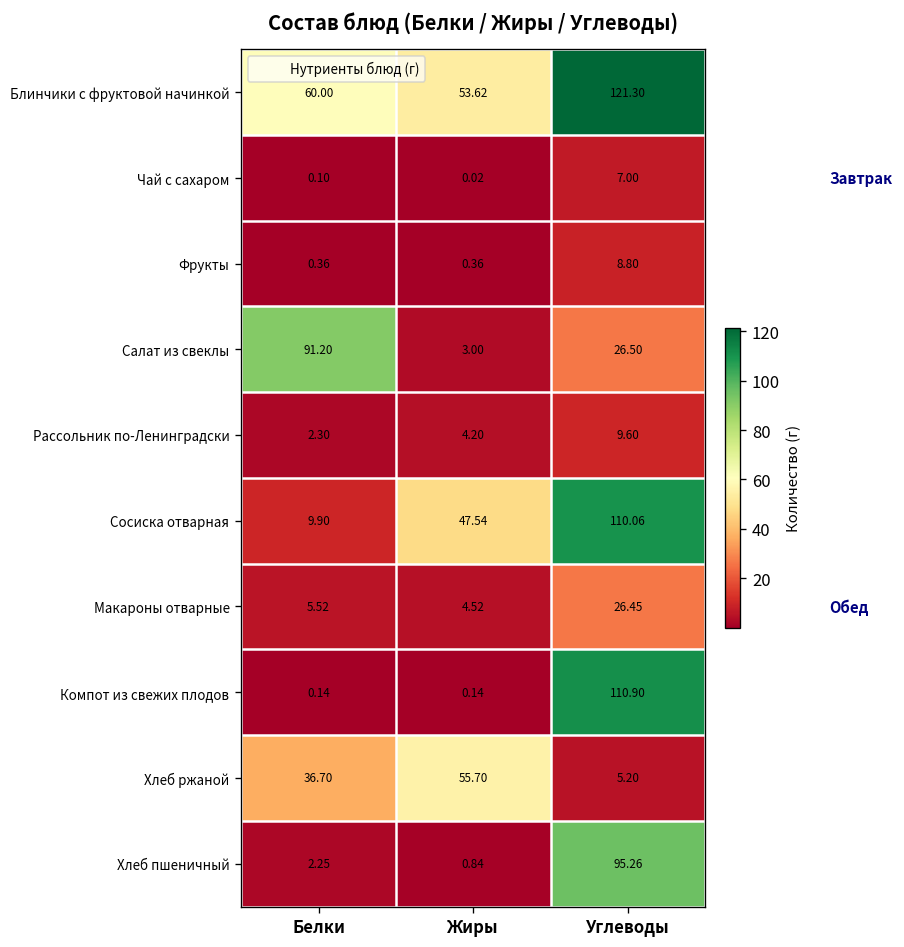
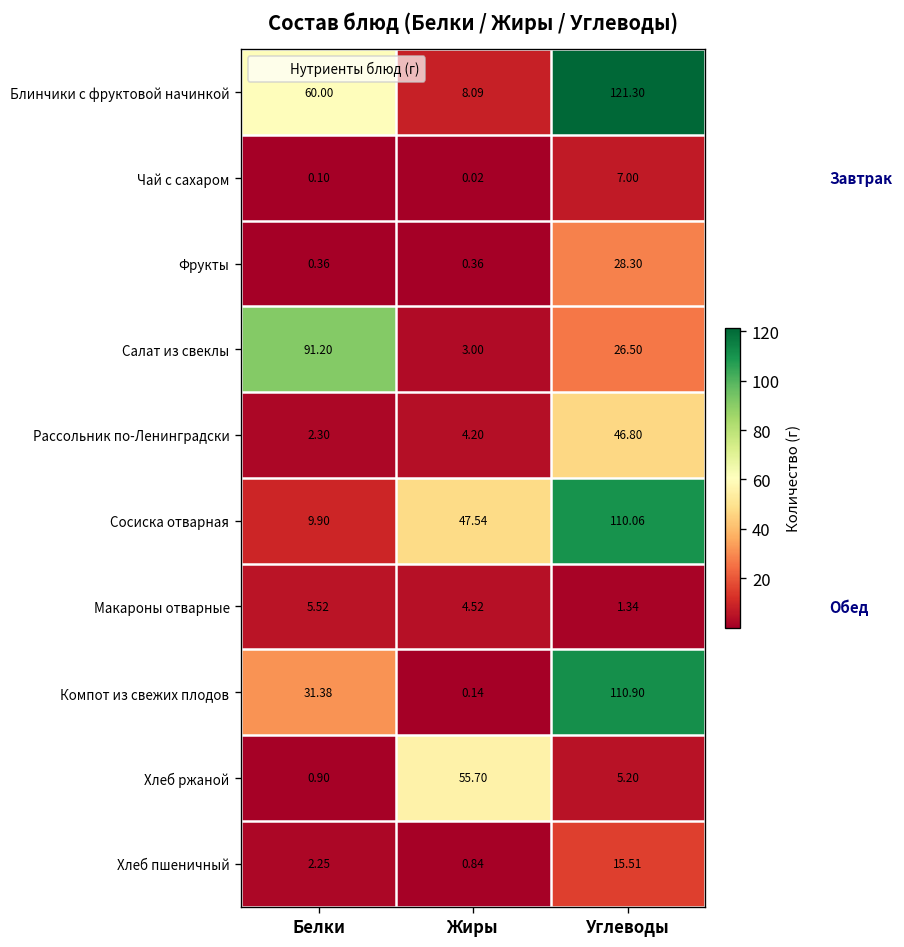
Блинчики с фруктовой начинкой, Жиры: 53.62 -> 8.09
Фрукты, Углеводы: 8.80 -> 28.30
Рассольник по-Ленинградски, Углеводы: 9.60 -> 46.80
Макароны отварные, Углеводы: 26.45 -> 1.34
Компот из свежих плодов, Белки: 0.14 -> 31.38
Хлеб ржаной, Белки: 36.70 -> 0.90
Хлеб пшеничный, Углеводы: 95.26 -> 15.51
